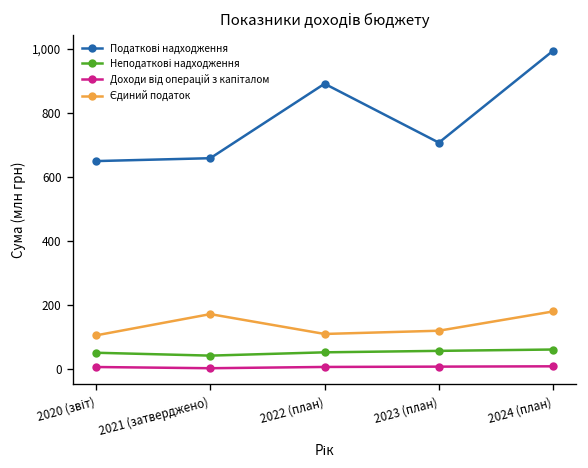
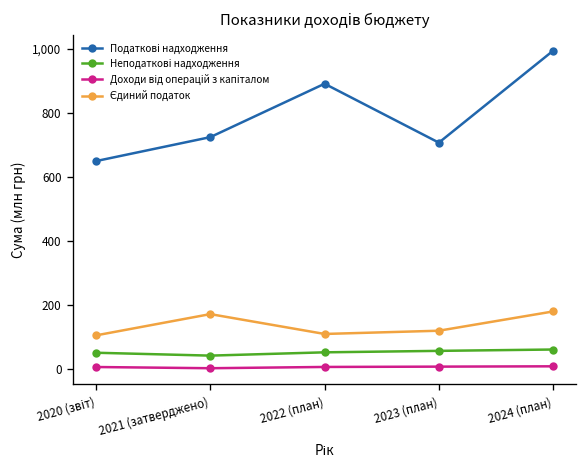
Податкові надходження, 2021 (затверджено): 660 -> 720
